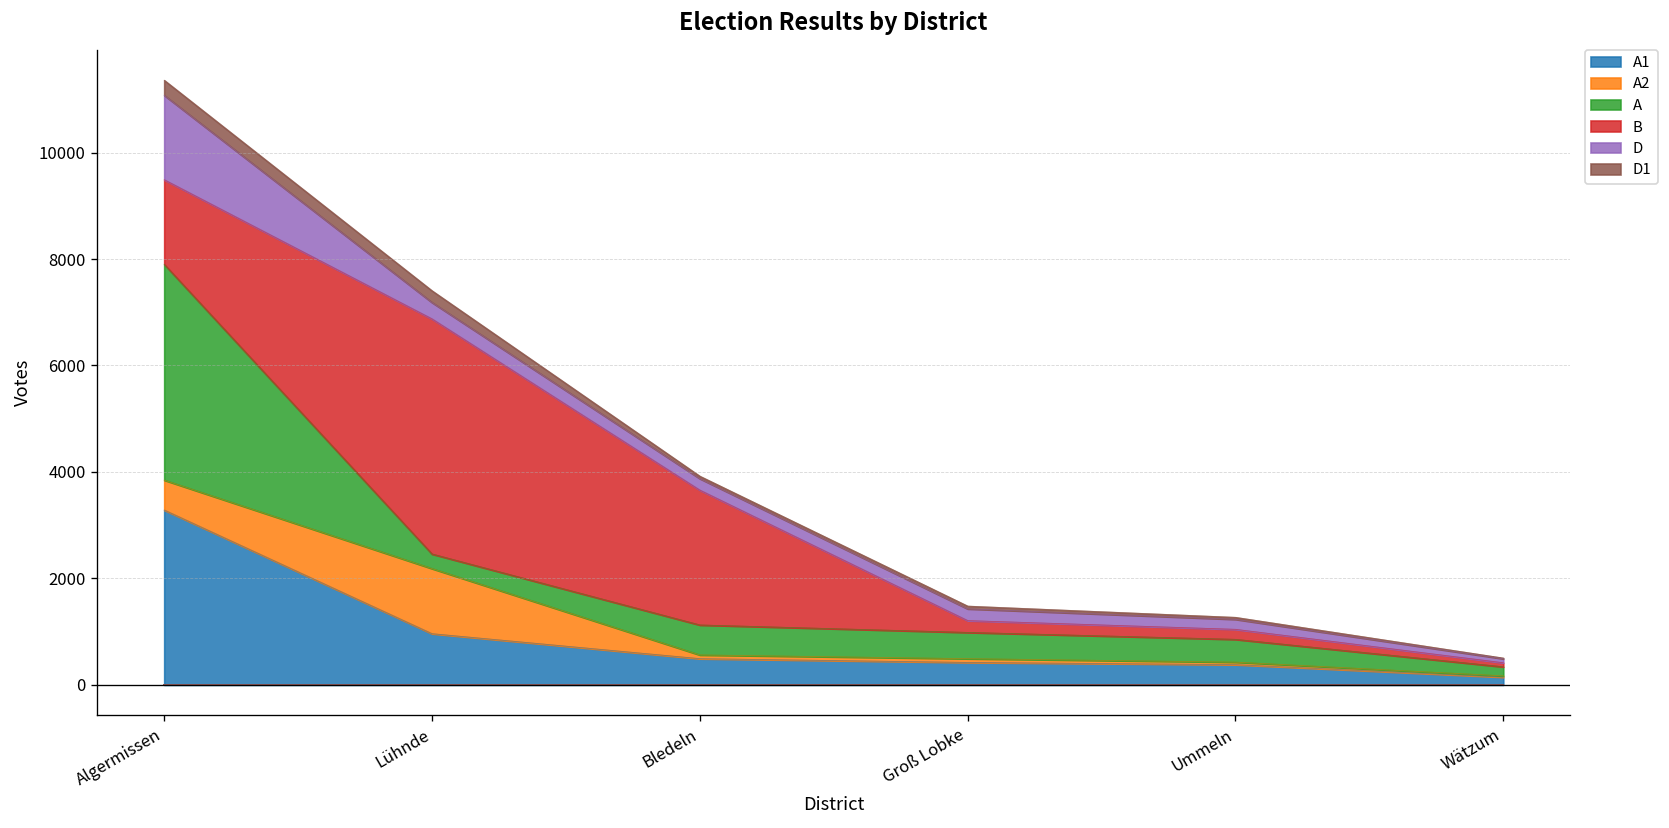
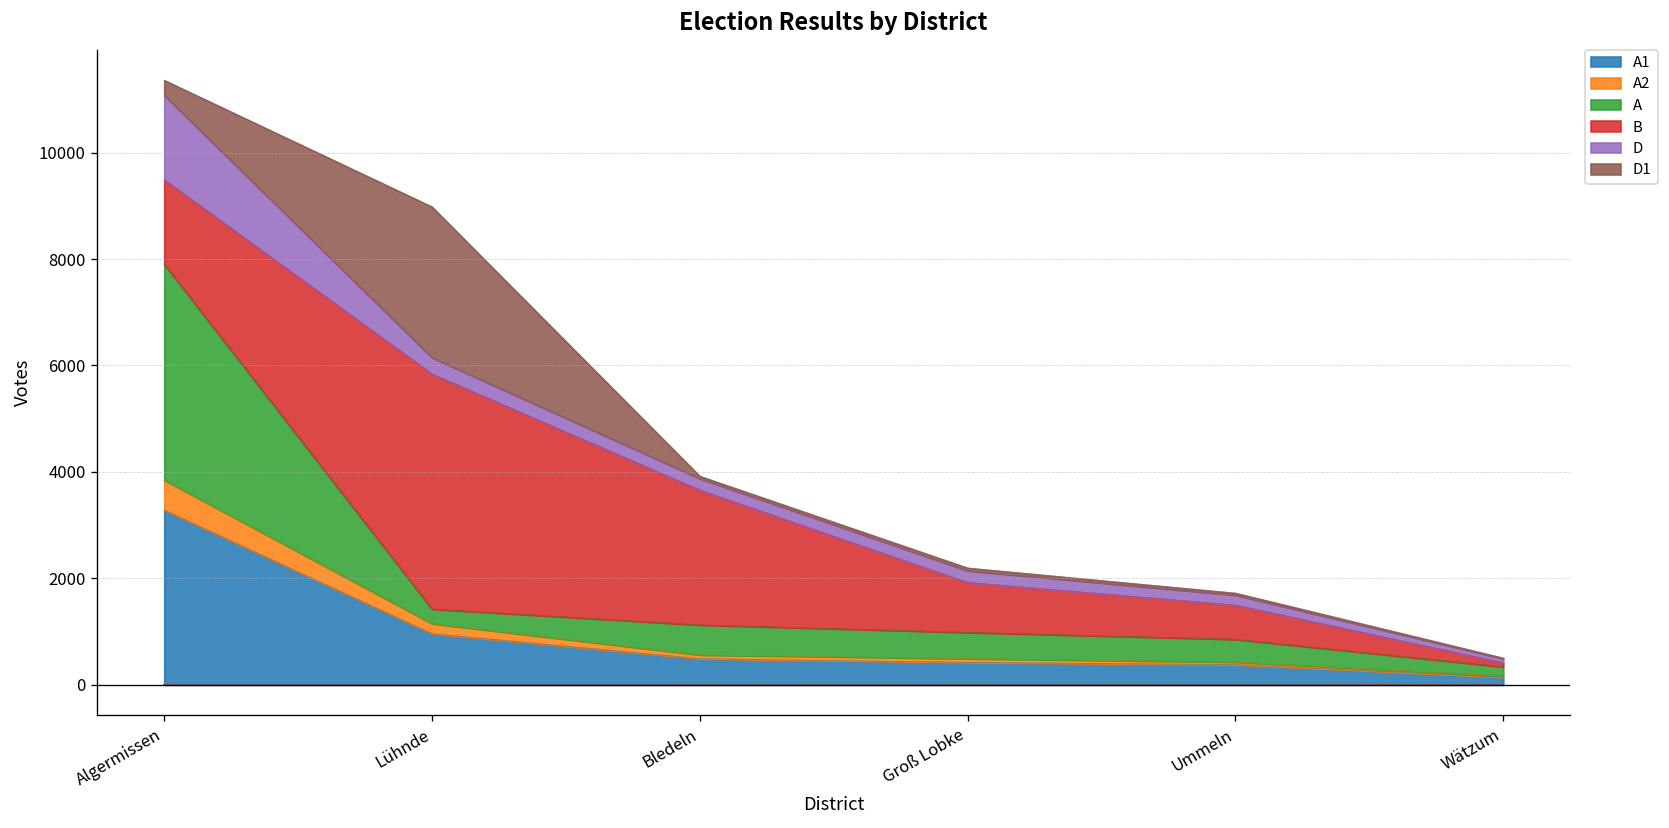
A2, Lühnde: 1200 -> 200
D1, Lühnde: 200 -> 2800
B, Groß Lobke: 200 -> 900
B, Ummeln: 200 -> 600
